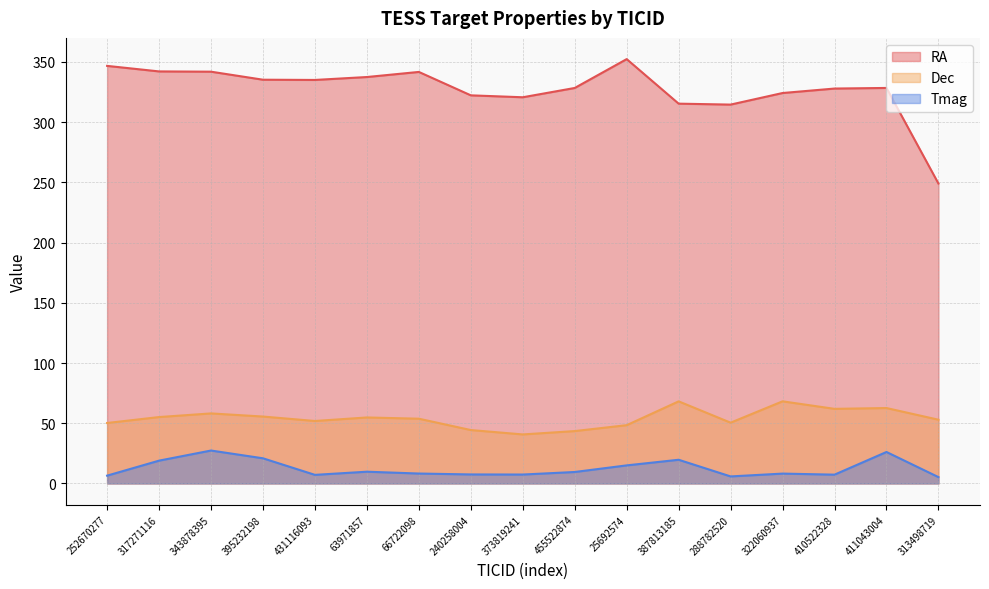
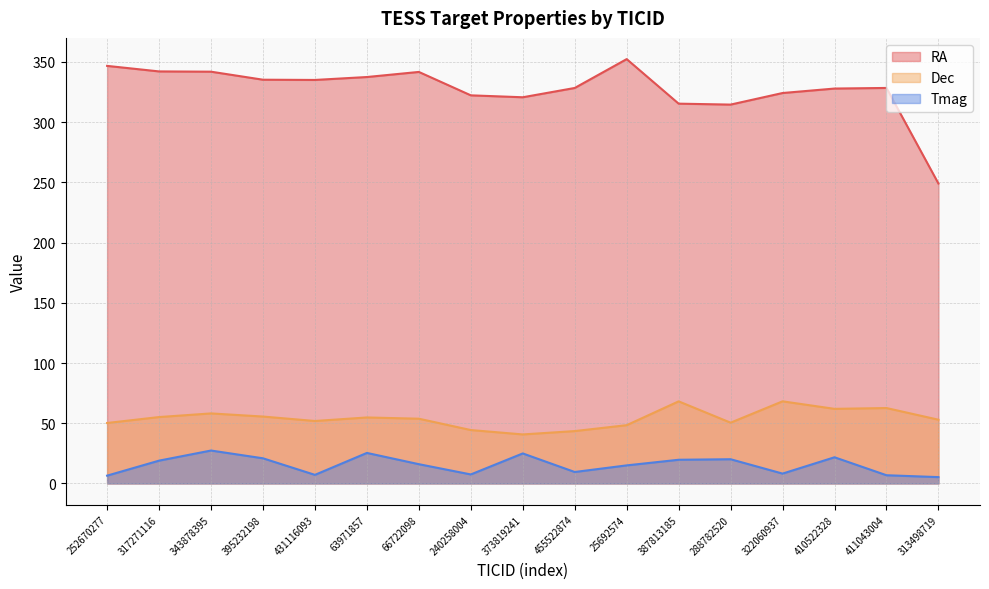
Tmag, 63971857: 10 -> 25
Tmag, 66722098: 8 -> 16
Tmag, 373819241: 7 -> 25
Tmag, 288782520: 6 -> 20
Tmag, 410522328: 7 -> 22
Tmag, 411043004: 26 -> 7
